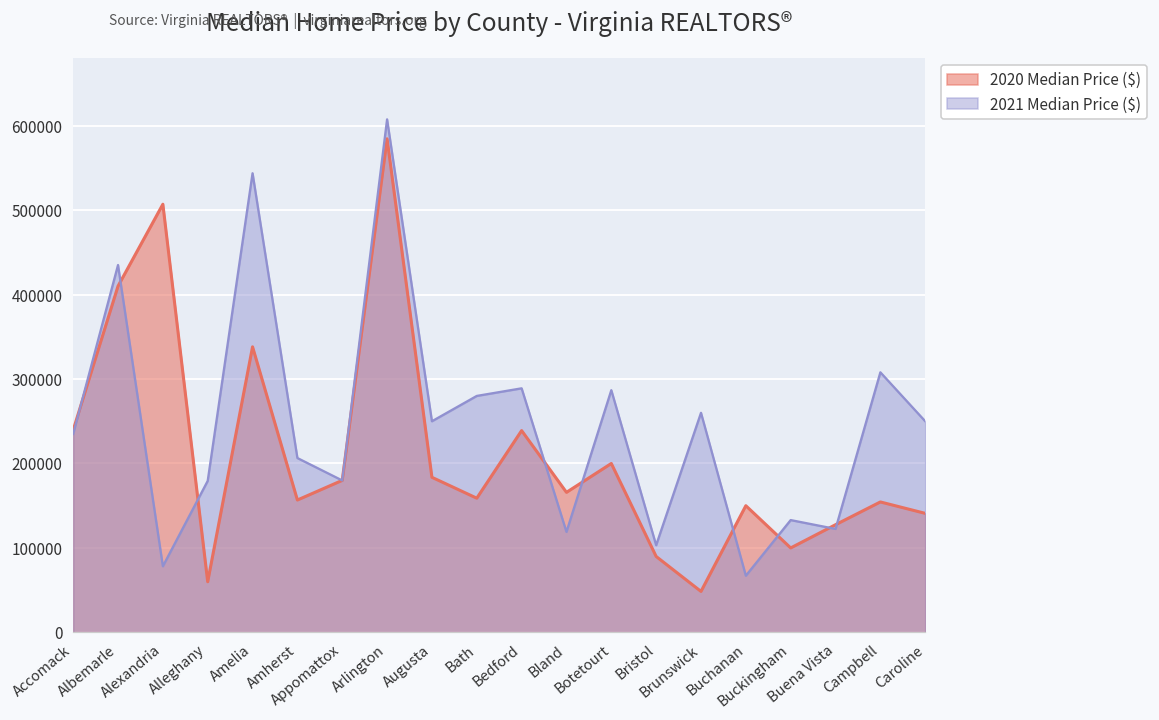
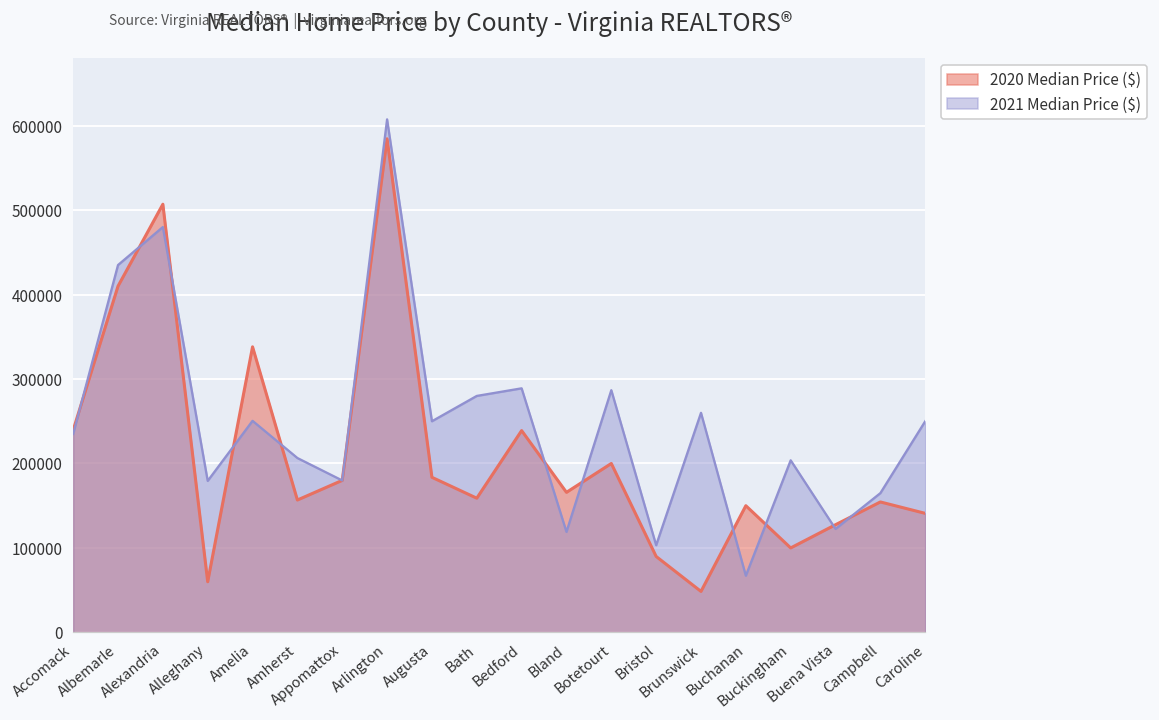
2021 Median Price ($), Alexandria: 80000 -> 480000
2021 Median Price ($), Amelia: 540000 -> 250000
2021 Median Price ($), Buckingham: 130000 -> 200000
2021 Median Price ($), Campbell: 310000 -> 160000
